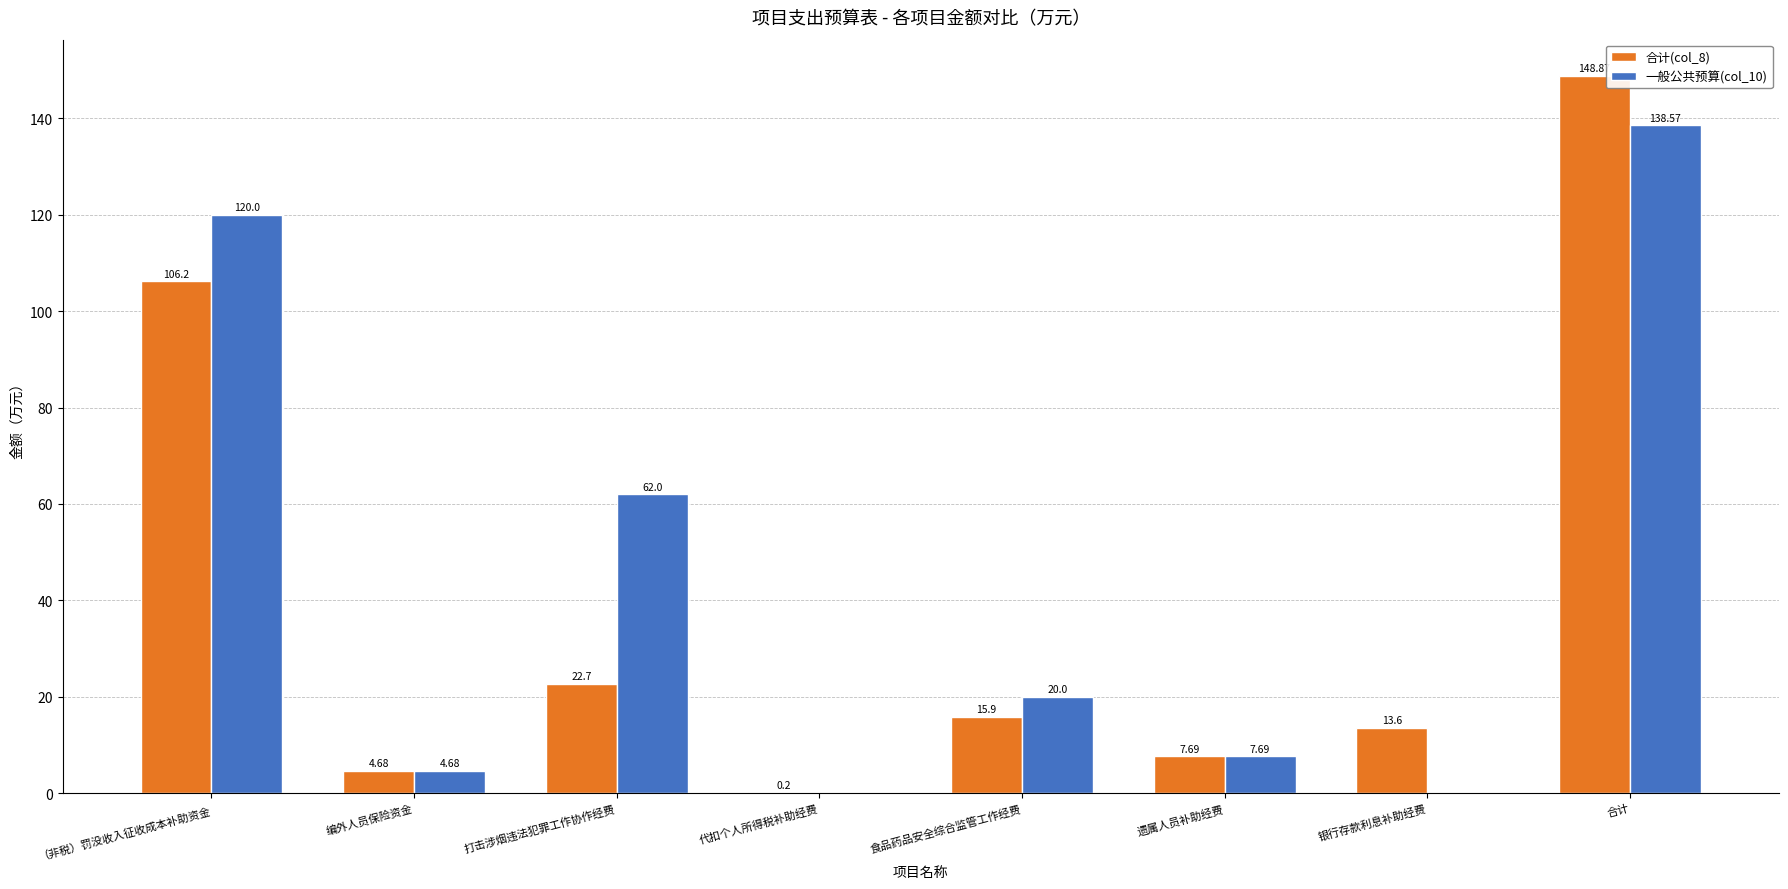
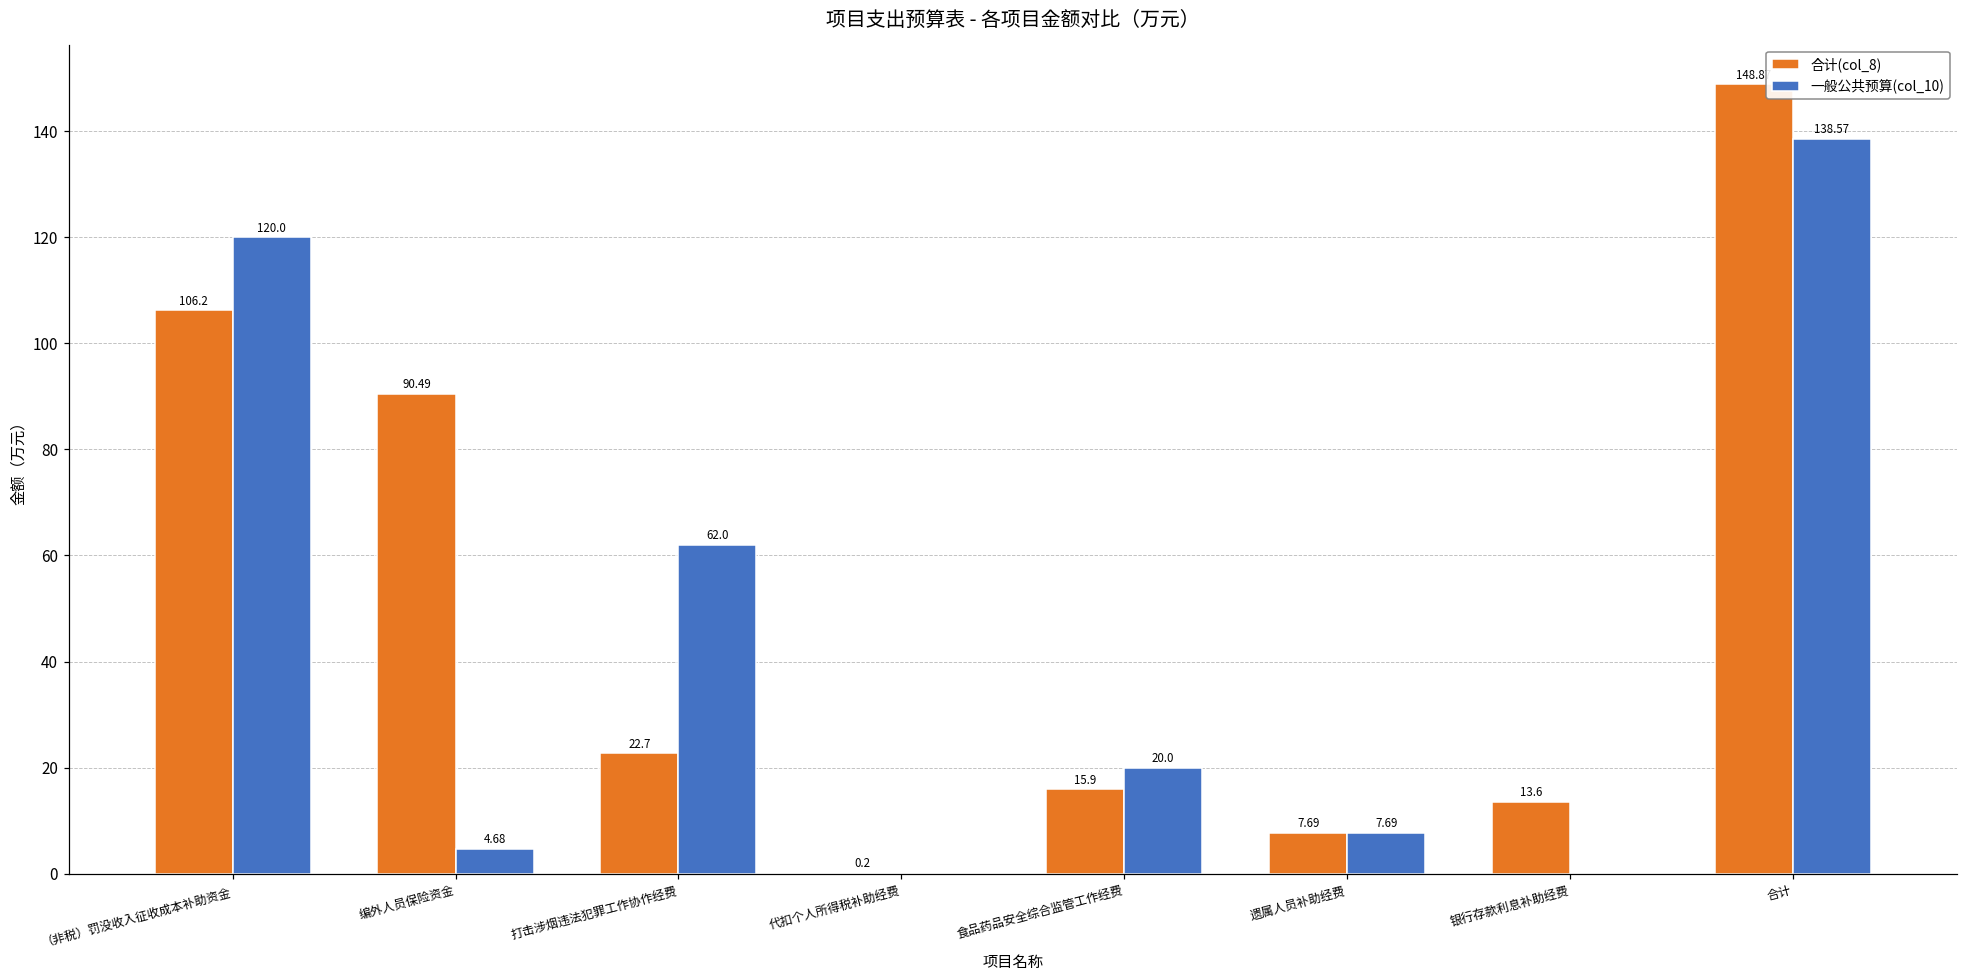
合计(col_8), 编外人员保险资金: 4.68 -> 90.49
